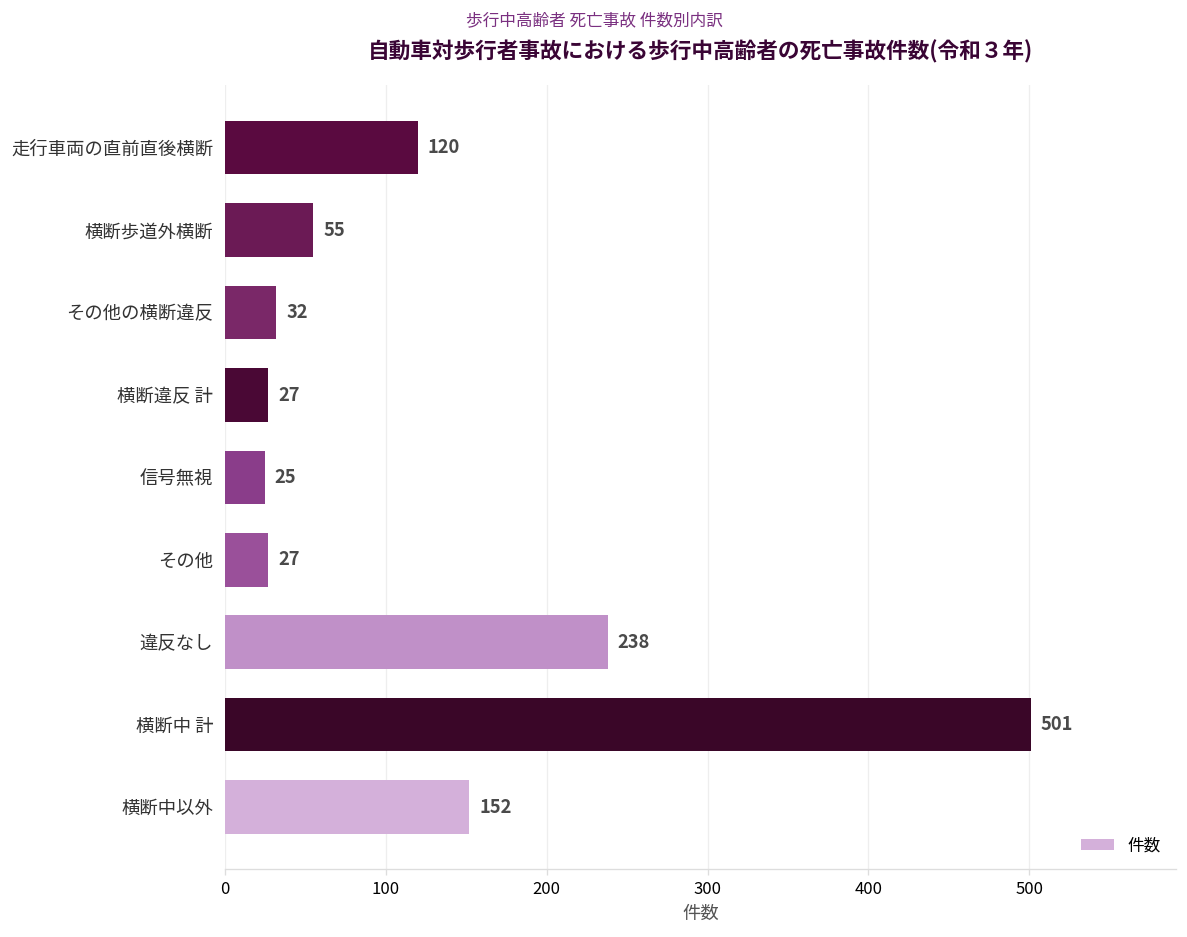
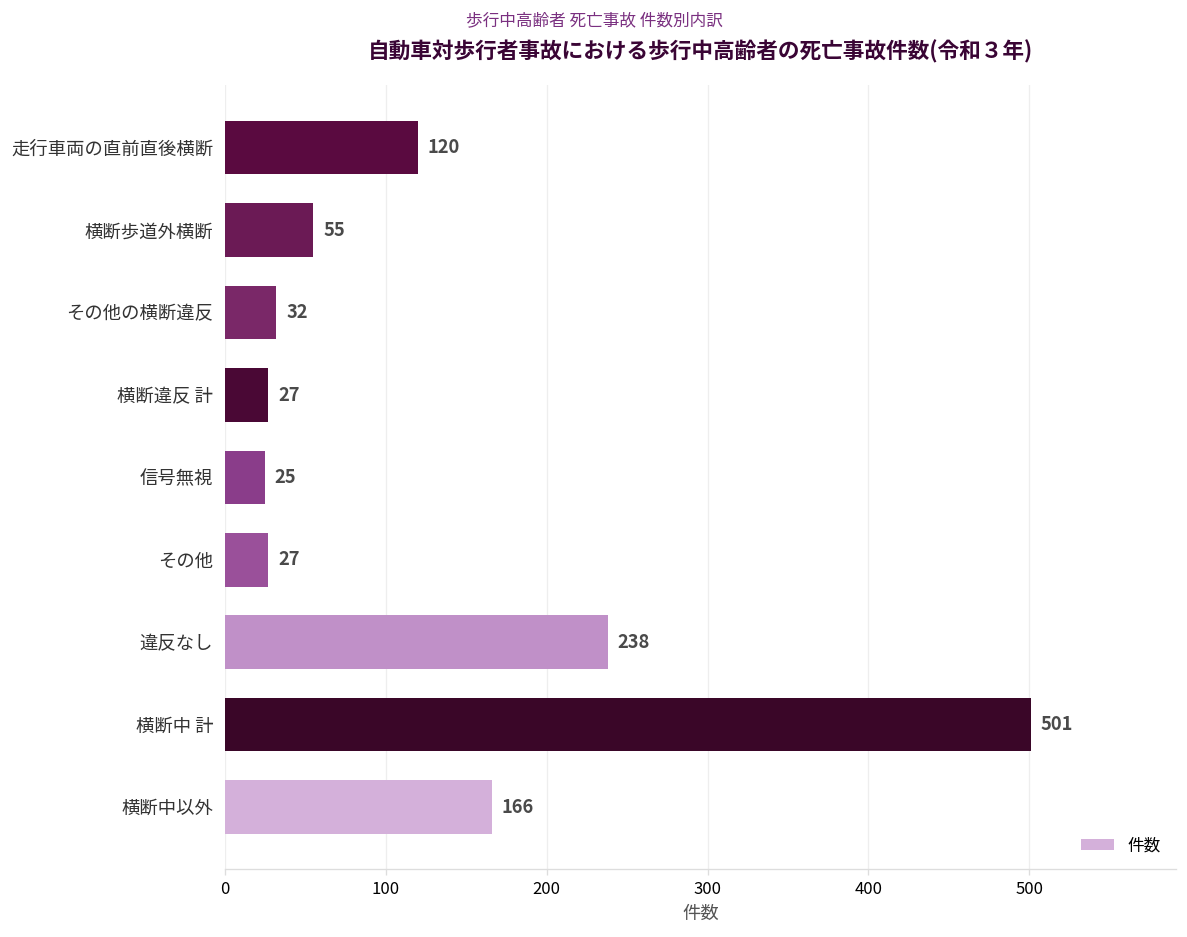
横断中以外: 152 -> 166
